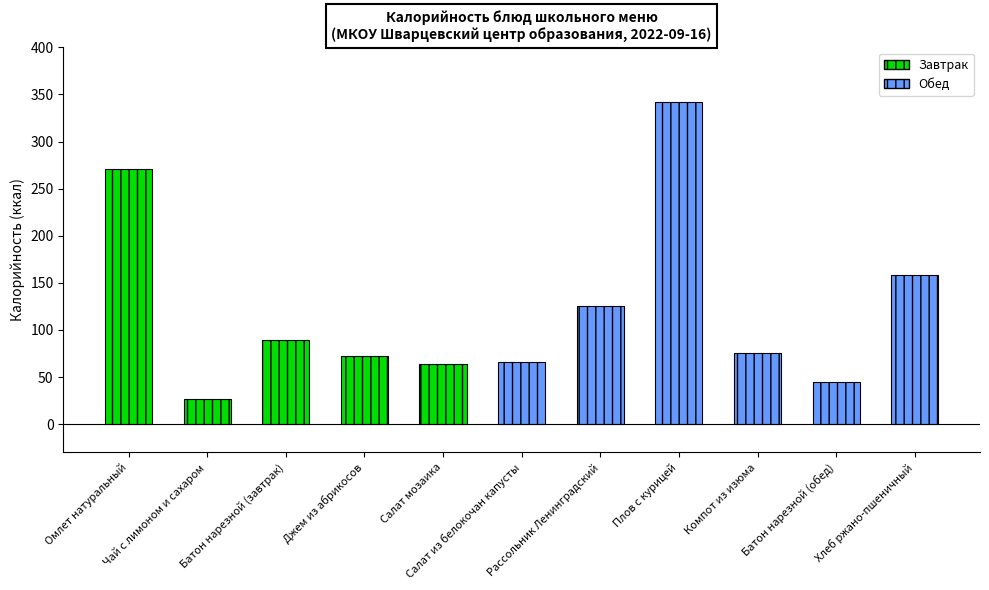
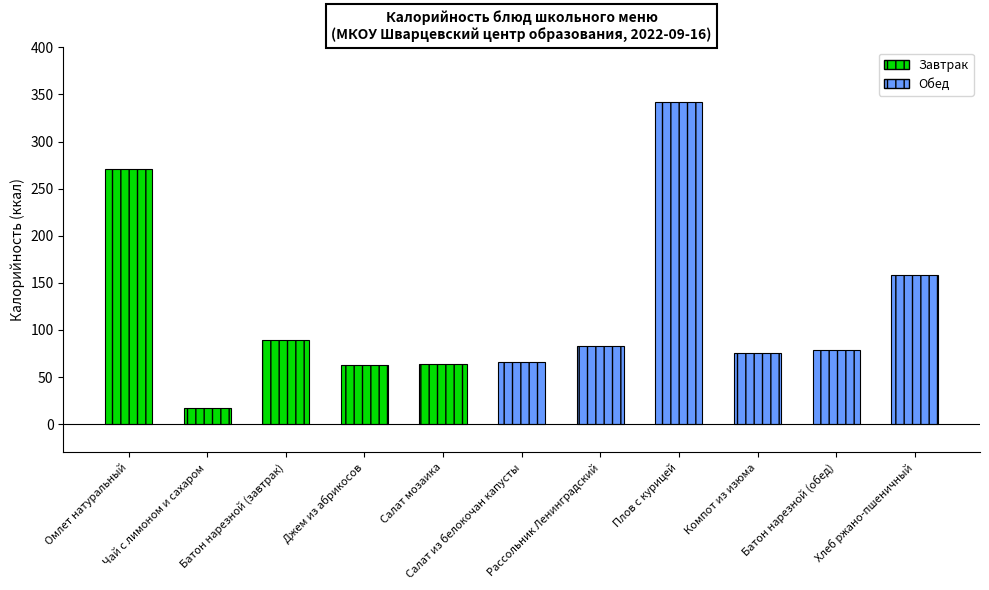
Чай с лимоном и сахаром: 30 -> 20
Джем из абрикосов: 70 -> 60
Рассольник Ленинградский: 130 -> 80
Батон нарезной (обед): 40 -> 80
